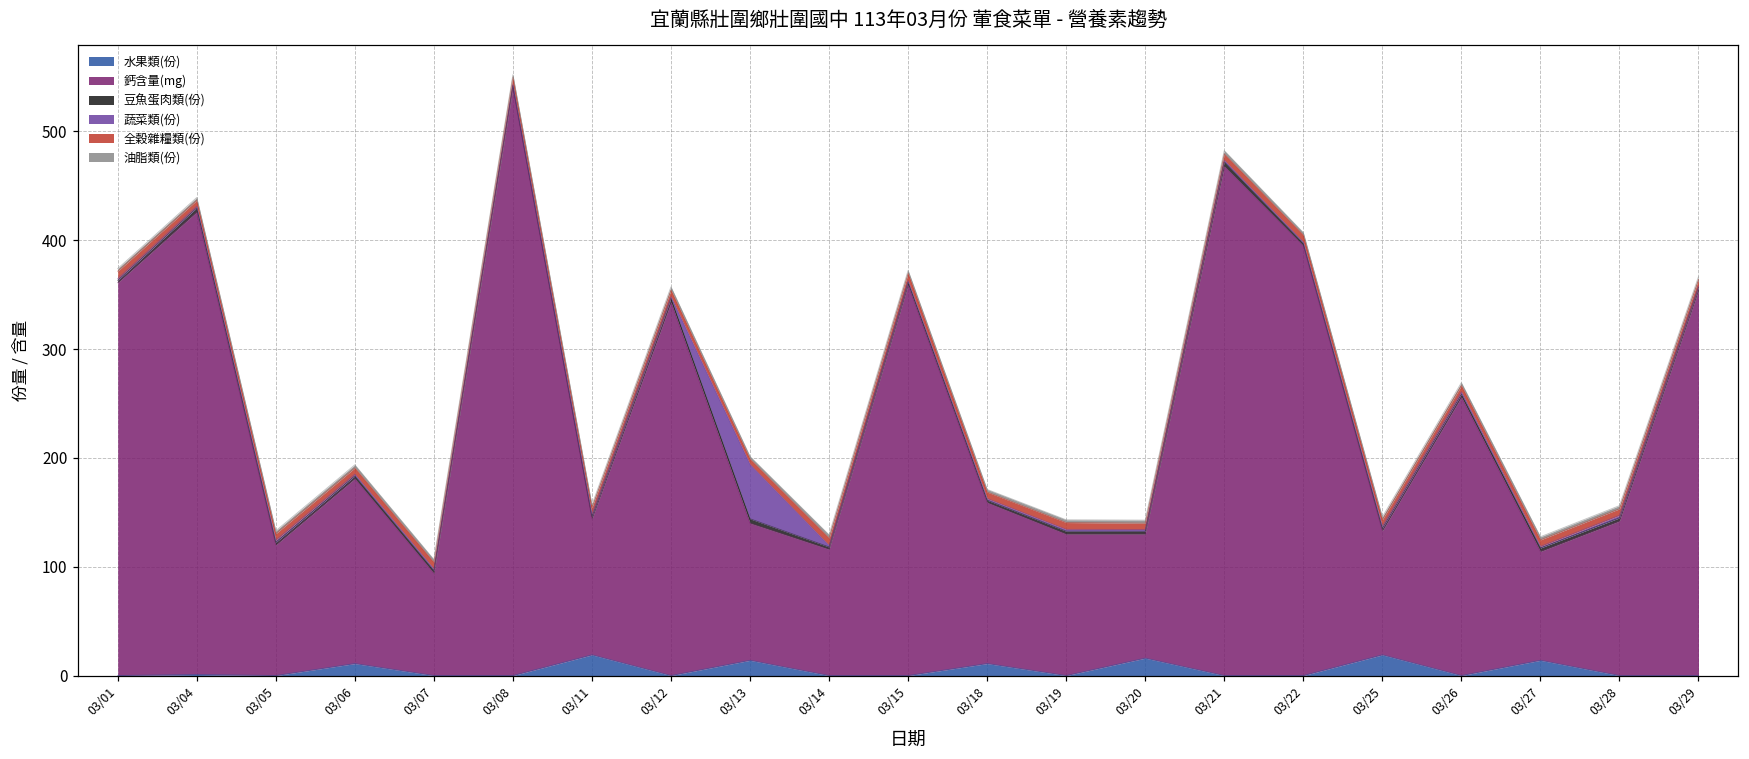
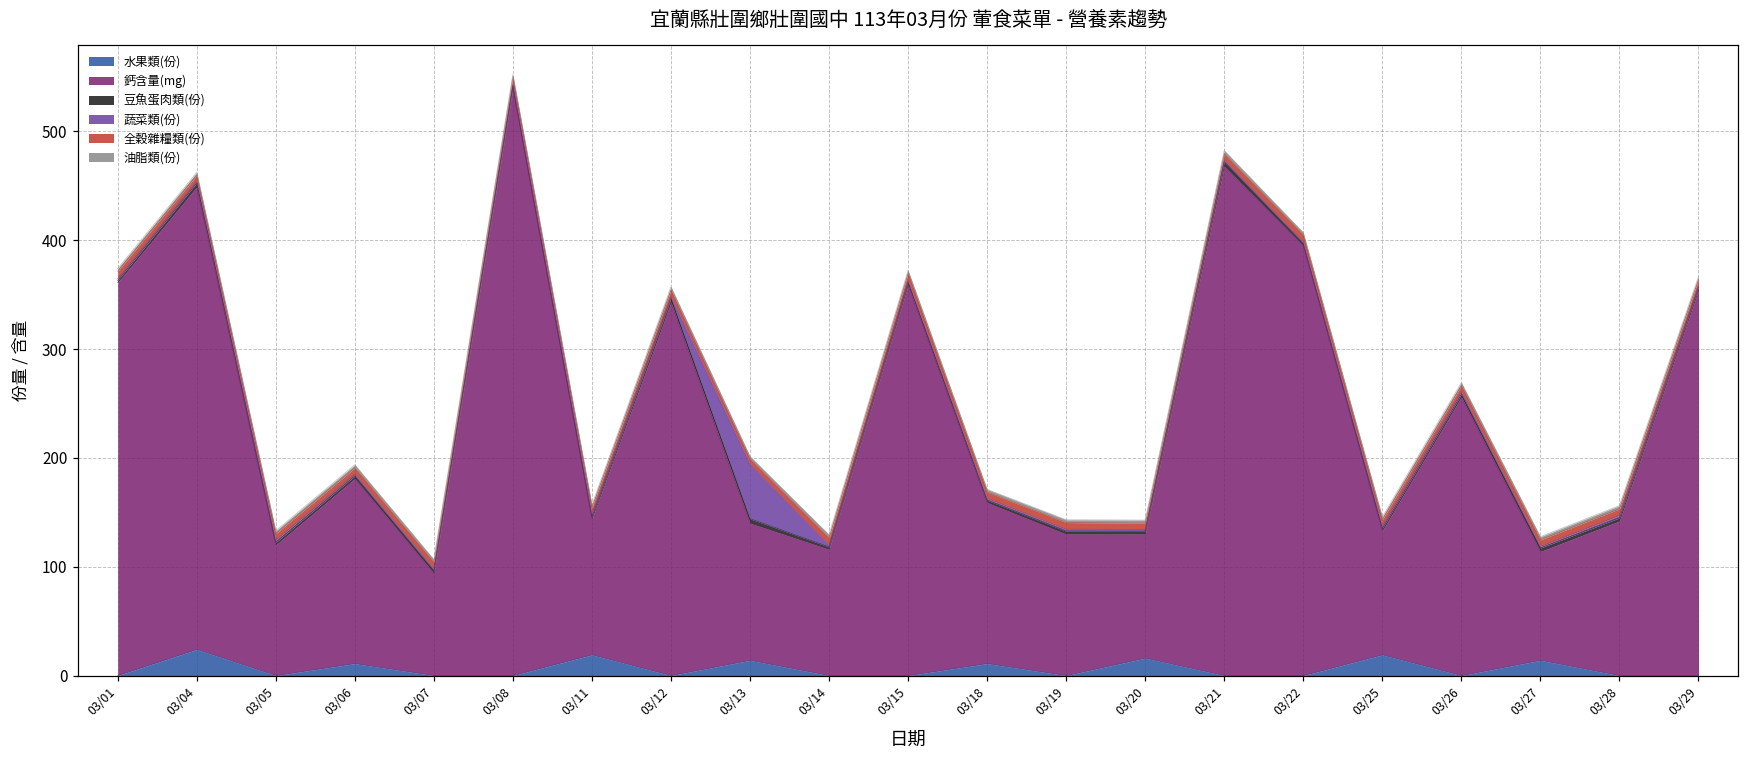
水果類(份), 03/04: 0 -> 20
